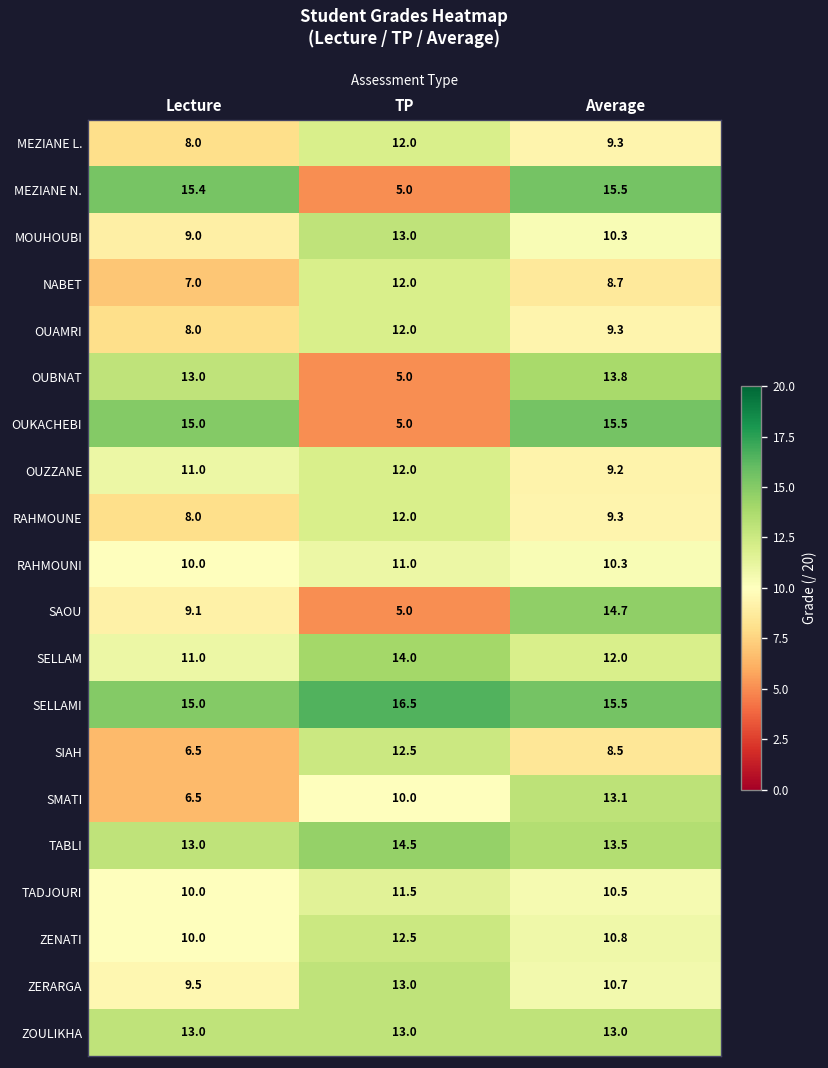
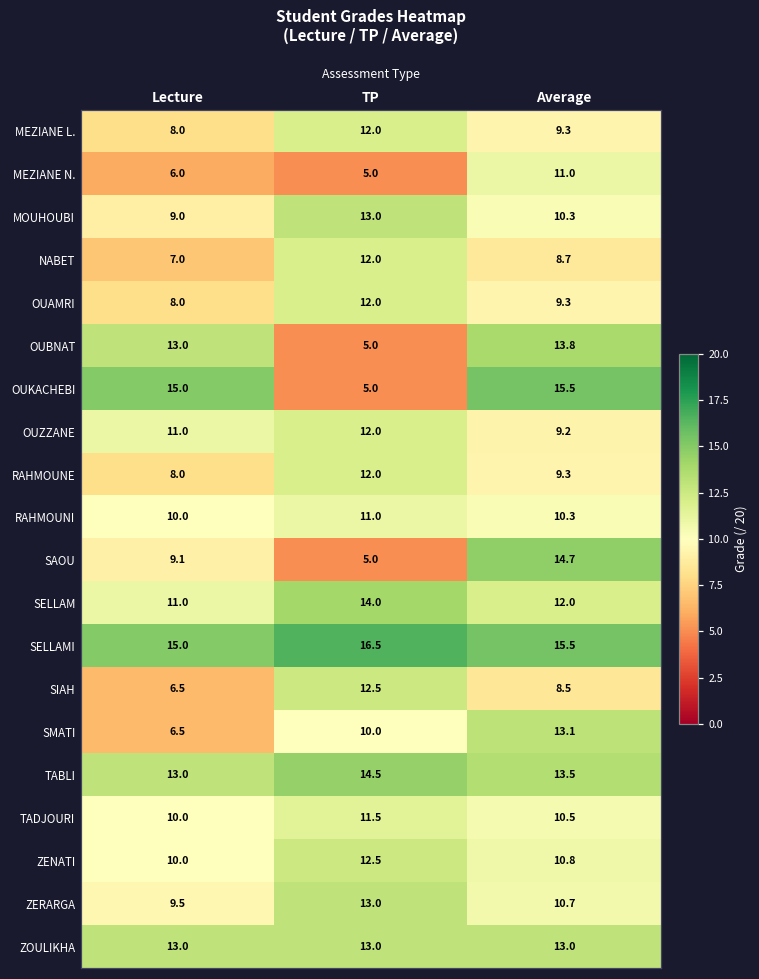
MEZIANE N., Lecture: 15.4 -> 6.0
MEZIANE N., Average: 15.5 -> 11.0
